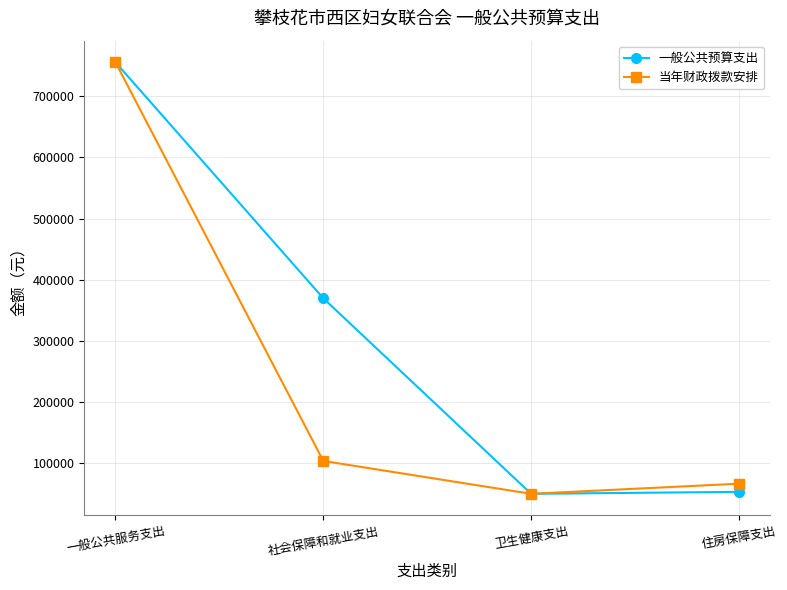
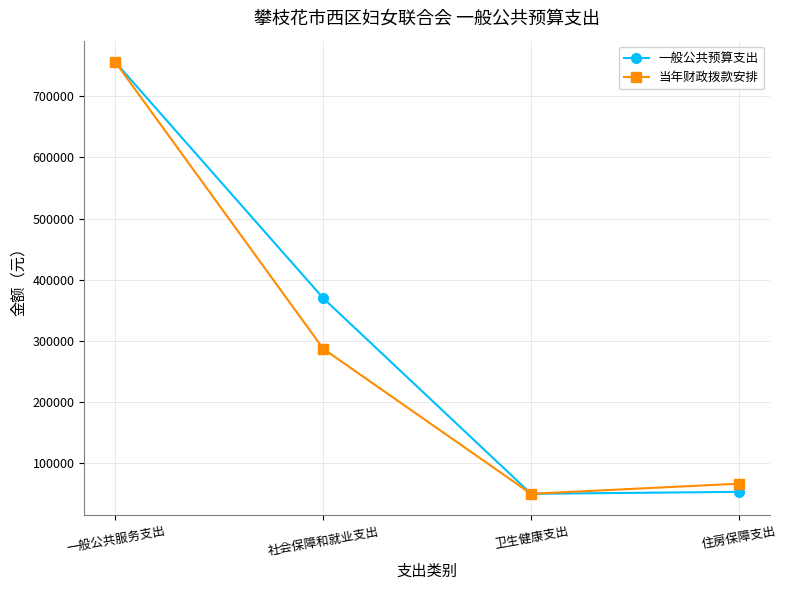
当年财政拨款安排, 社会保障和就业支出: 100000 -> 290000
